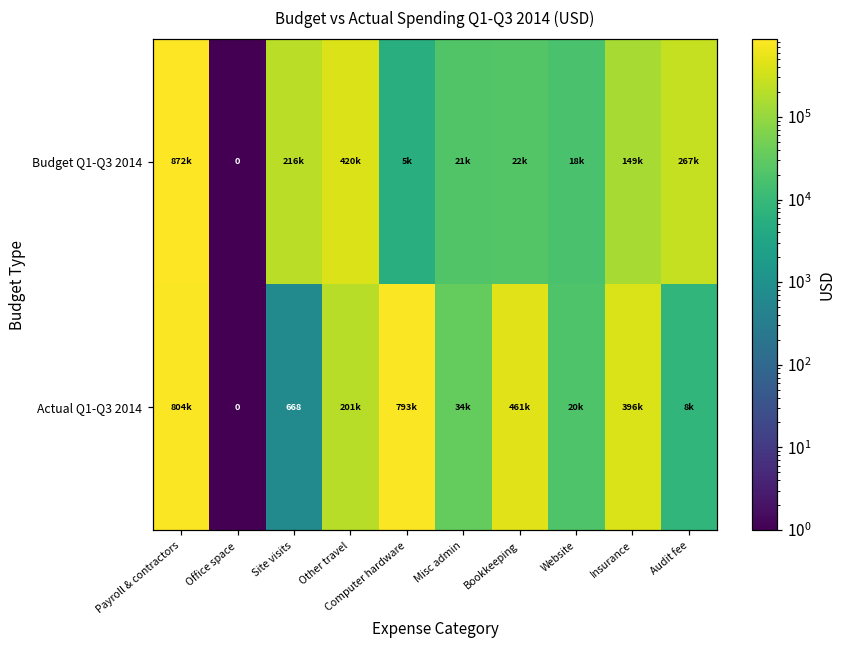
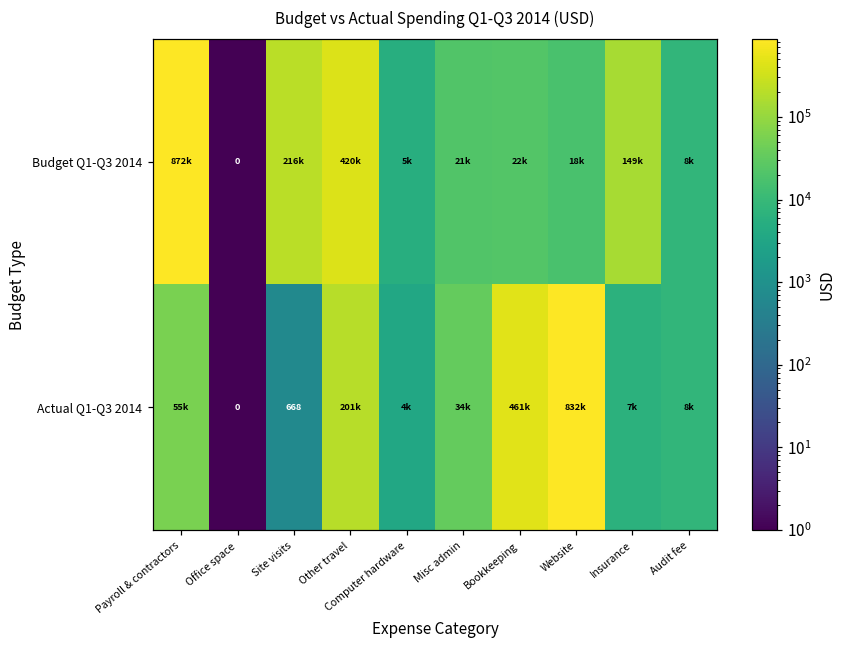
Budget Q1-Q3 2014, Audit fee: 267k -> 8k
Actual Q1-Q3 2014, Payroll & contractors: 804k -> 55k
Actual Q1-Q3 2014, Computer hardware: 793k -> 4k
Actual Q1-Q3 2014, Website: 20k -> 832k
Actual Q1-Q3 2014, Insurance: 396k -> 7k
